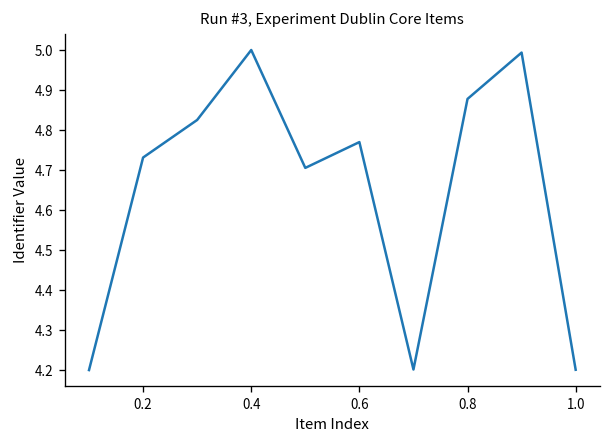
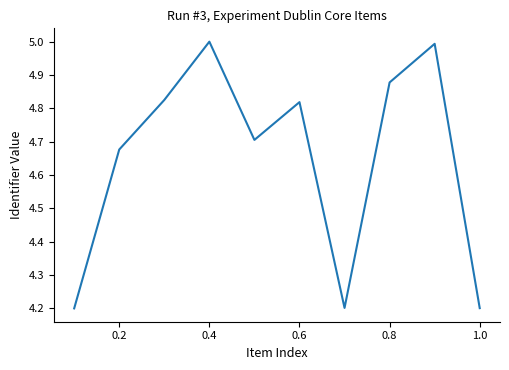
0.2: 4.73 -> 4.68
0.6: 4.77 -> 4.82
